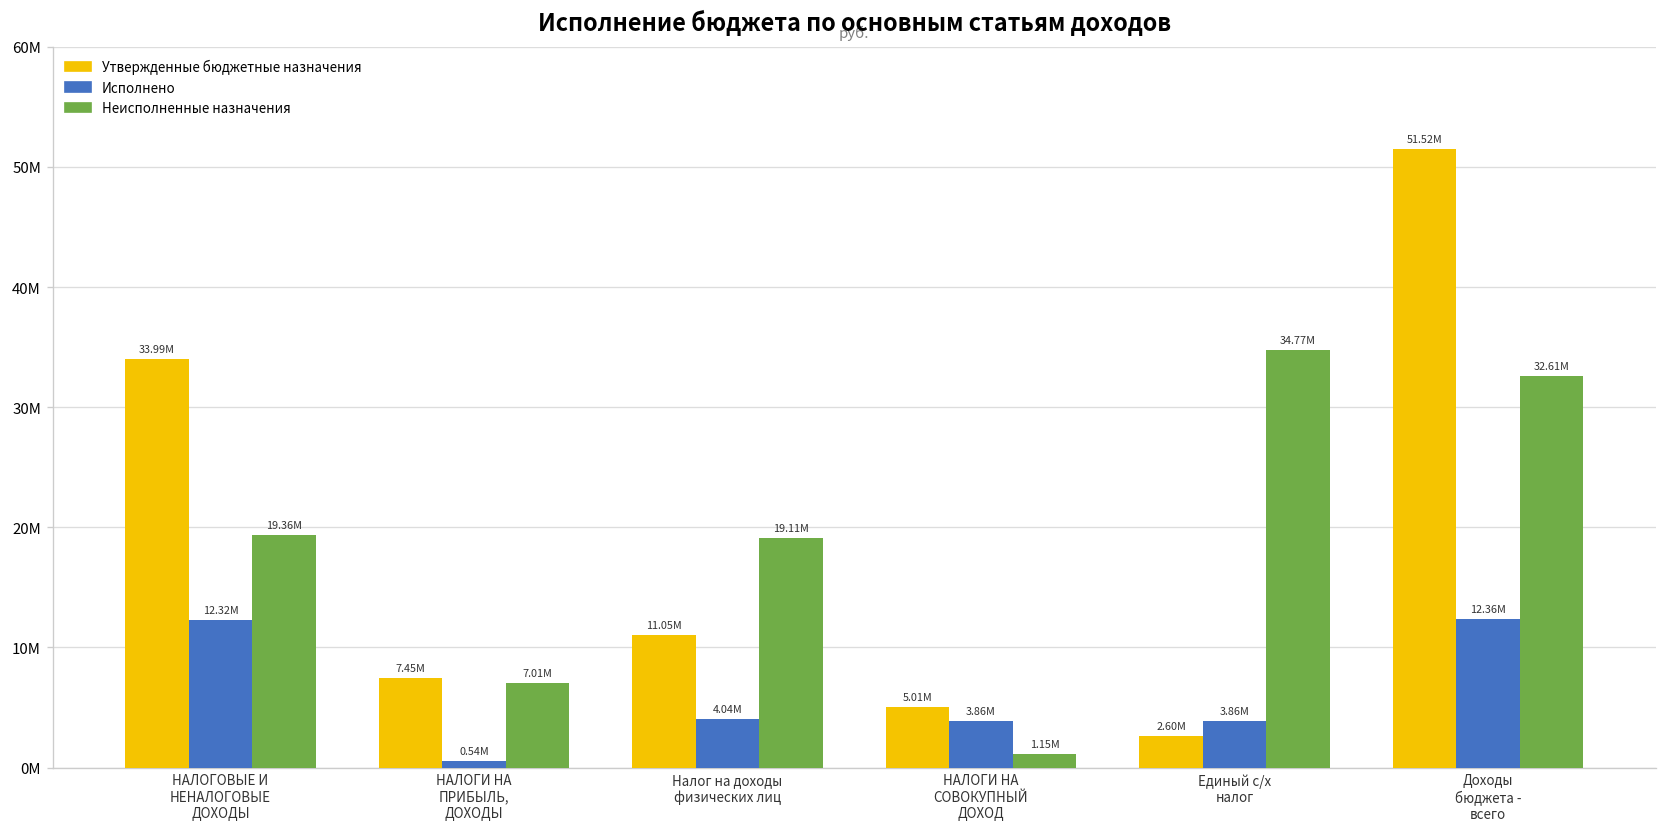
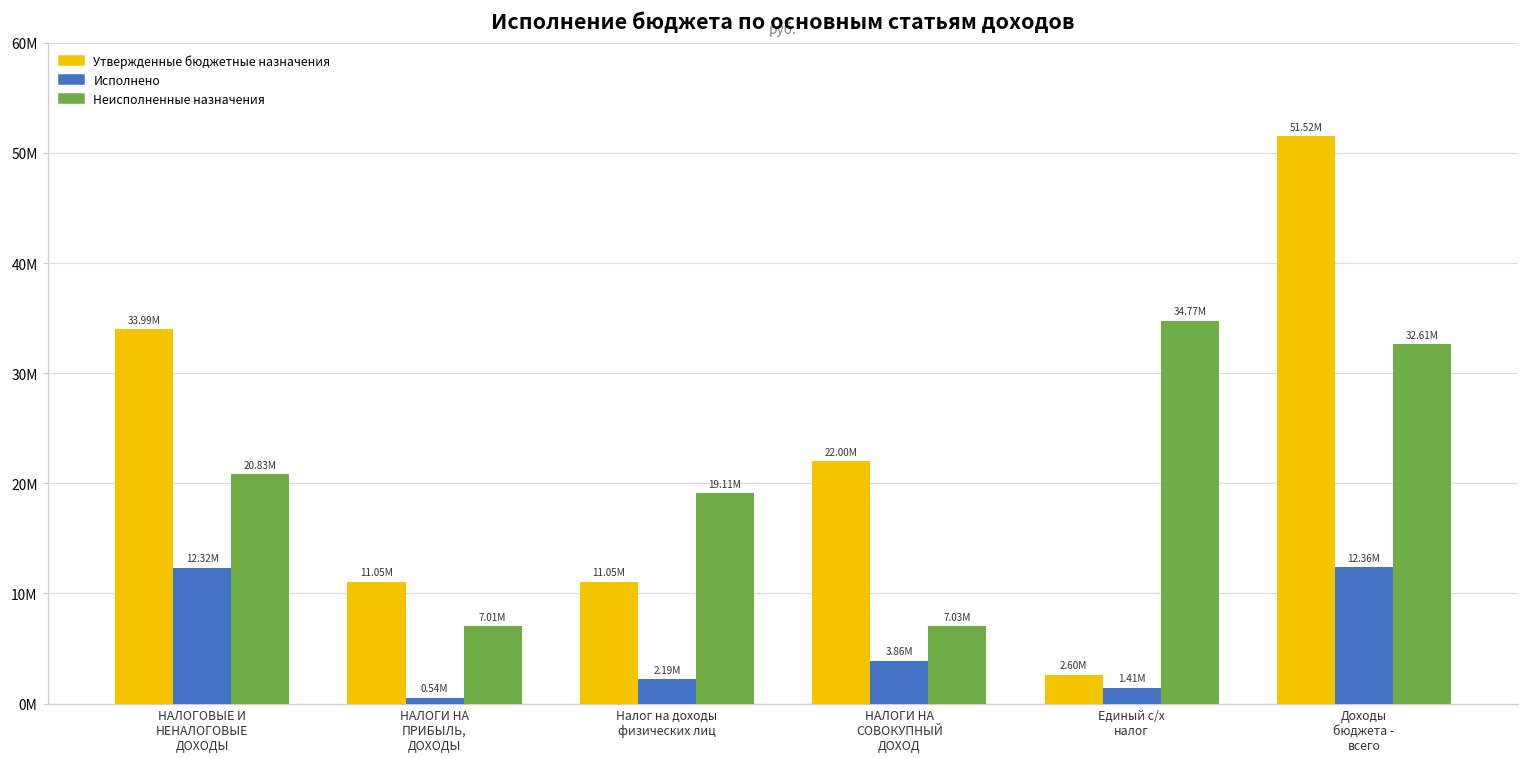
Неисполненные назначения, НАЛОГОВЫЕ И НЕНАЛОГОВЫЕ ДОХОДЫ: 19.36M -> 20.83M
Утвержденные бюджетные назначения, НАЛОГИ НА ПРИБЫЛЬ, ДОХОДЫ: 7.45M -> 11.05M
Исполнено, Налог на доходы физических лиц: 4.04M -> 2.19M
Утвержденные бюджетные назначения, НАЛОГИ НА СОВОКУПНЫЙ ДОХОД: 5.01M -> 22.00M
Неисполненные назначения, НАЛОГИ НА СОВОКУПНЫЙ ДОХОД: 1.15M -> 7.03M
Исполнено, Единый с/х налог: 3.86M -> 1.41M
